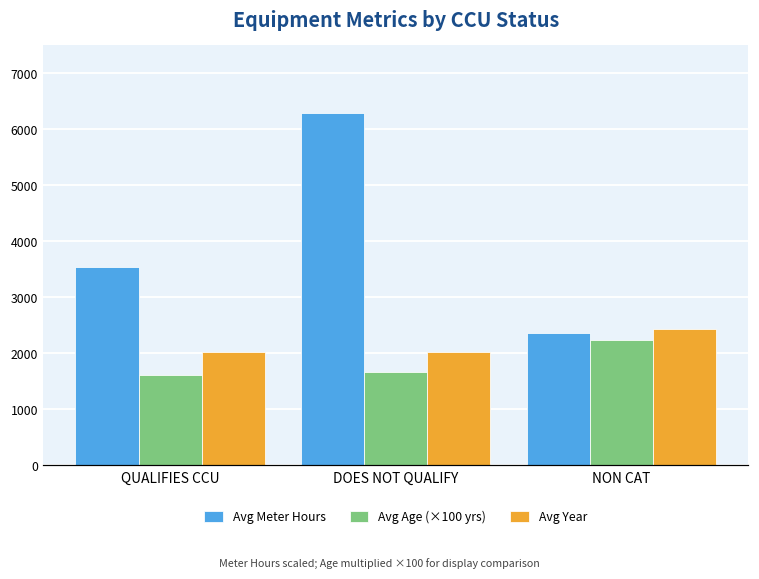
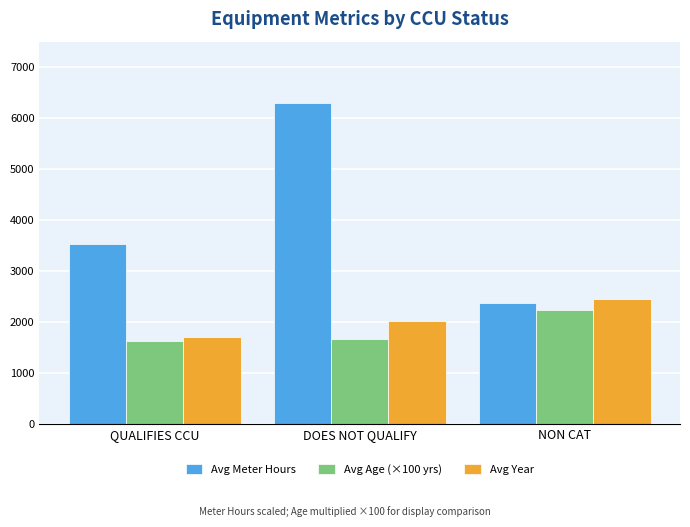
Avg Year, QUALIFIES CCU: 2000 -> 1700
